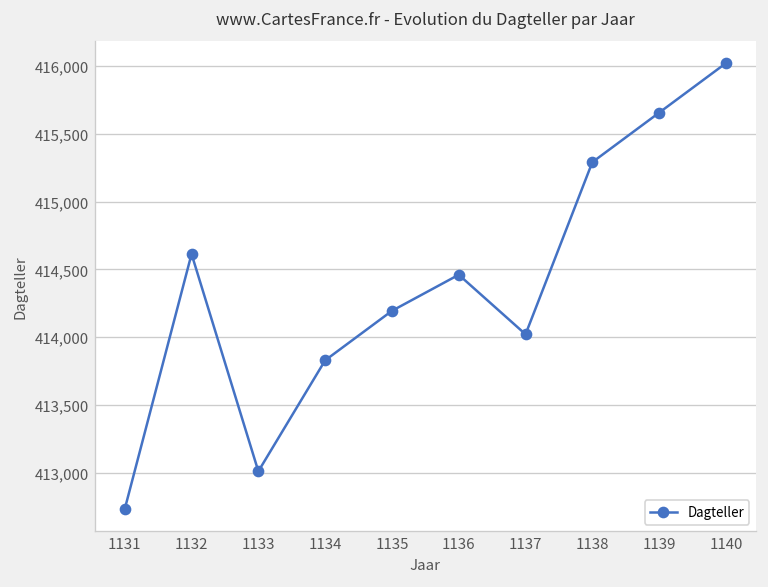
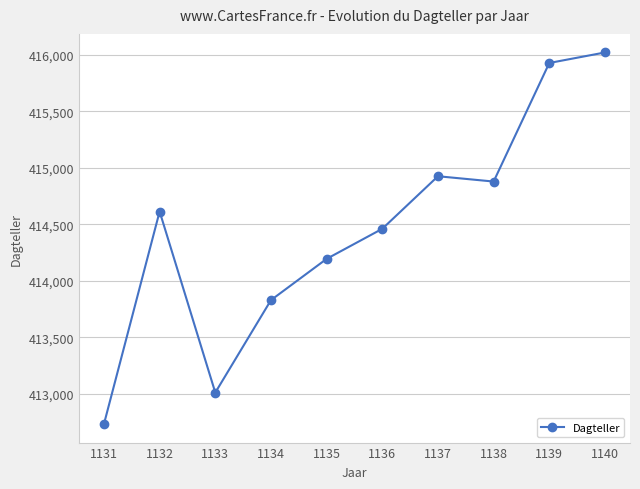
1137: 414,020 -> 414,930
1138: 415,290 -> 414,880
1139: 415,660 -> 415,930
